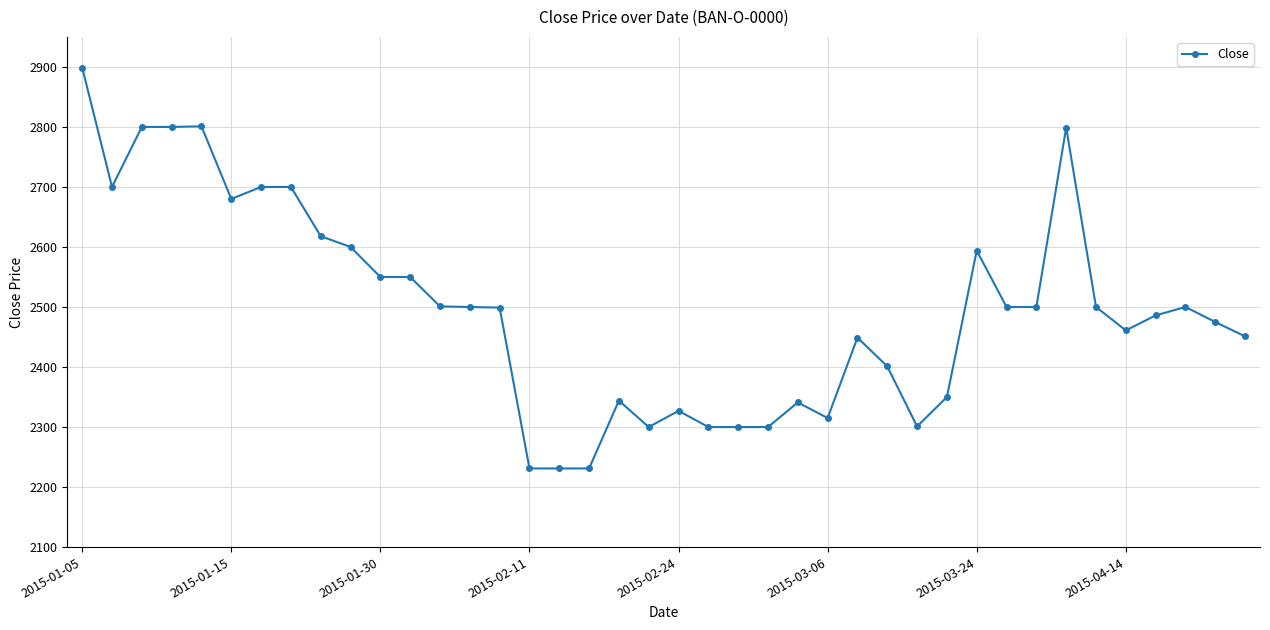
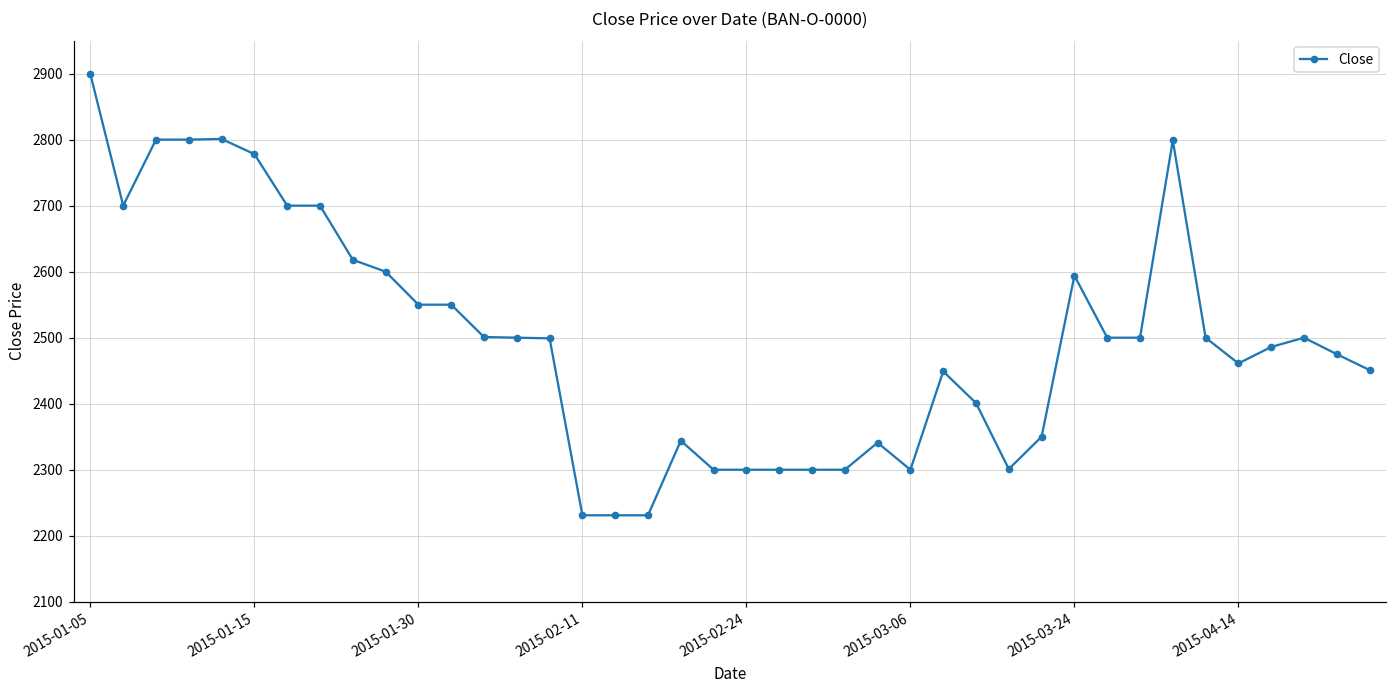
2015-01-15: 2680 -> 2780
2015-02-24: 2330 -> 2300
2015-03-06: 2320 -> 2300
